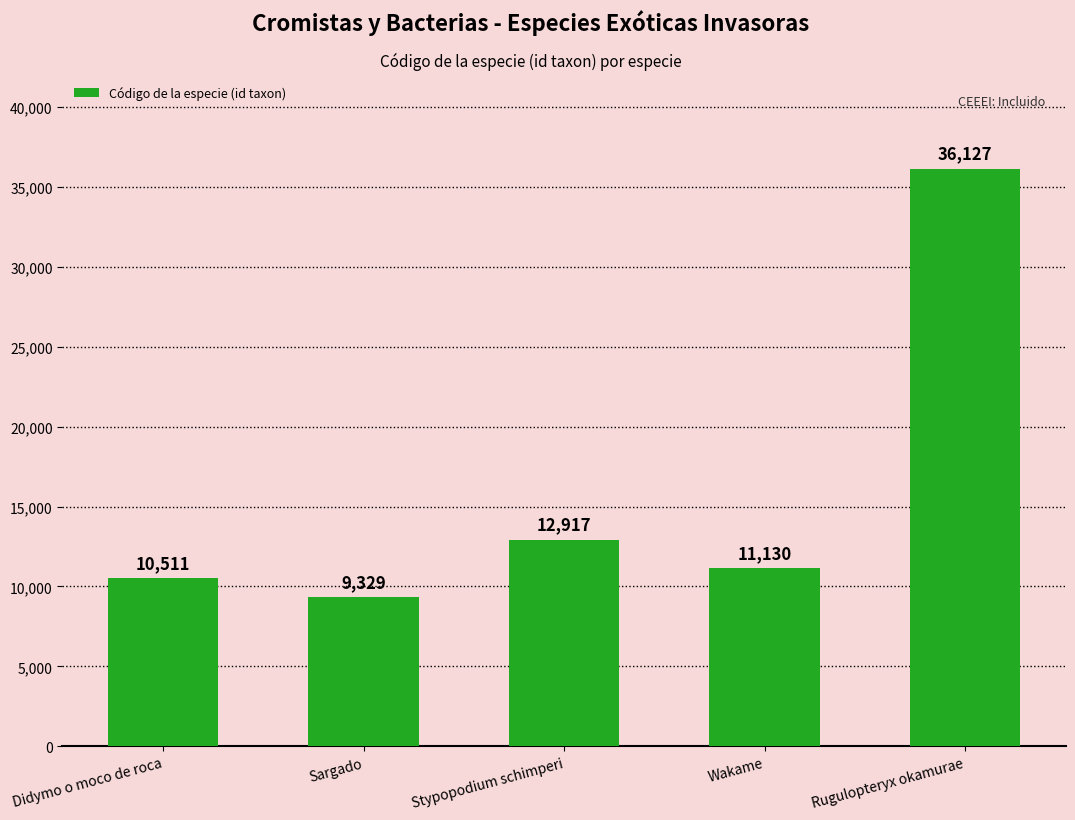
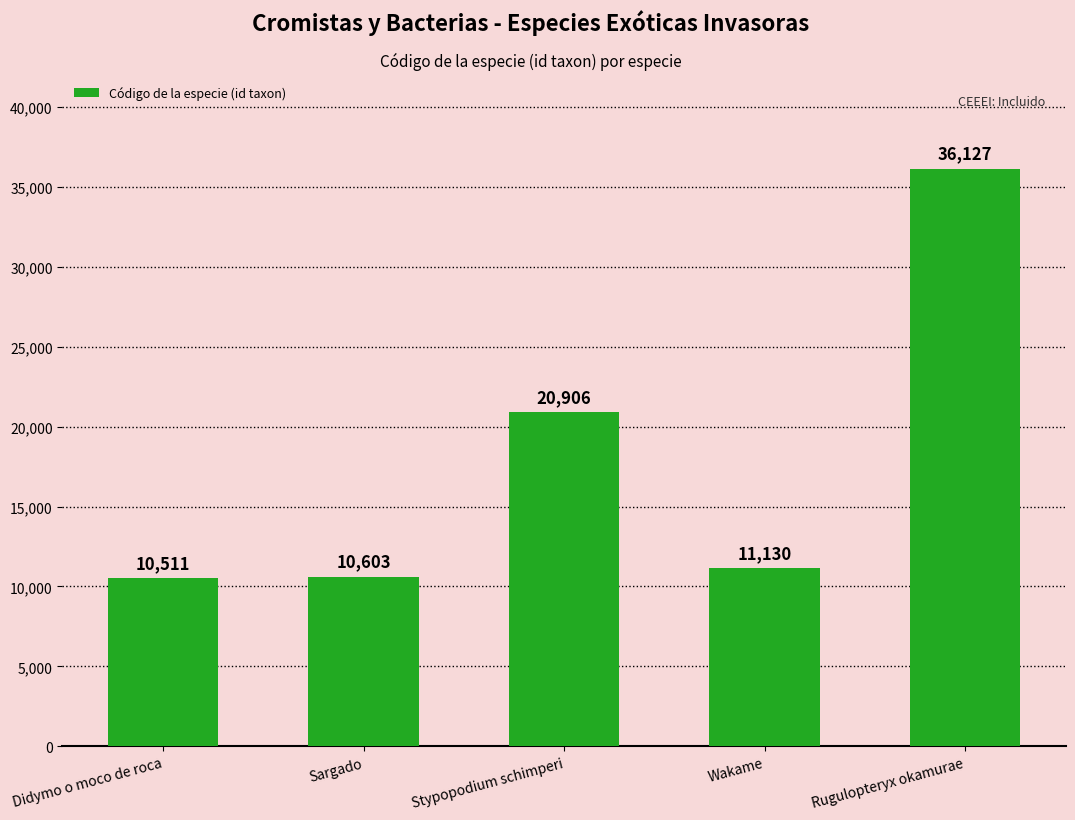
Sargado: 9,329 -> 10,603
Stypopodium schimperi: 12,917 -> 20,906
